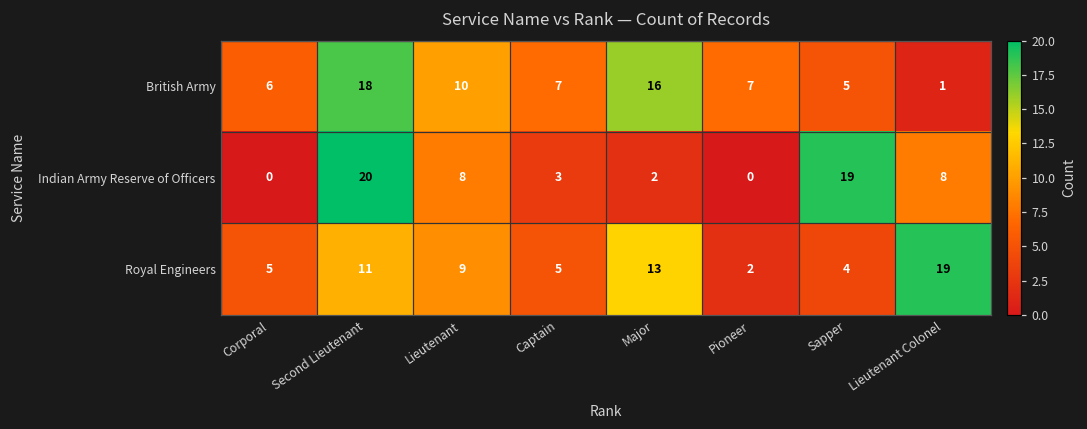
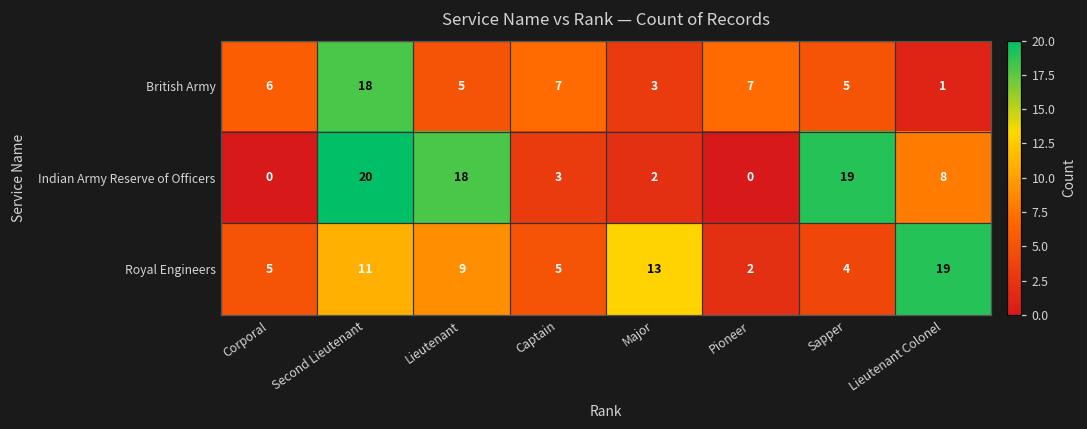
British Army, Lieutenant: 10 -> 5
British Army, Major: 16 -> 3
Indian Army Reserve of Officers, Lieutenant: 8 -> 18
